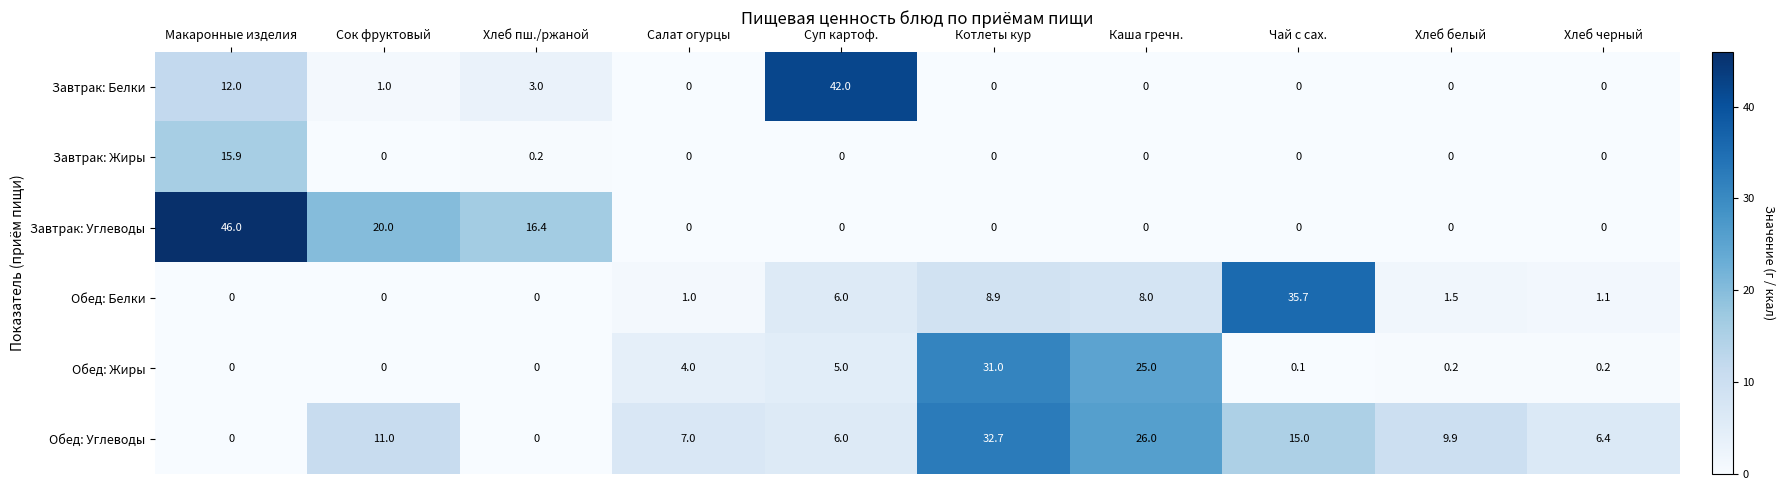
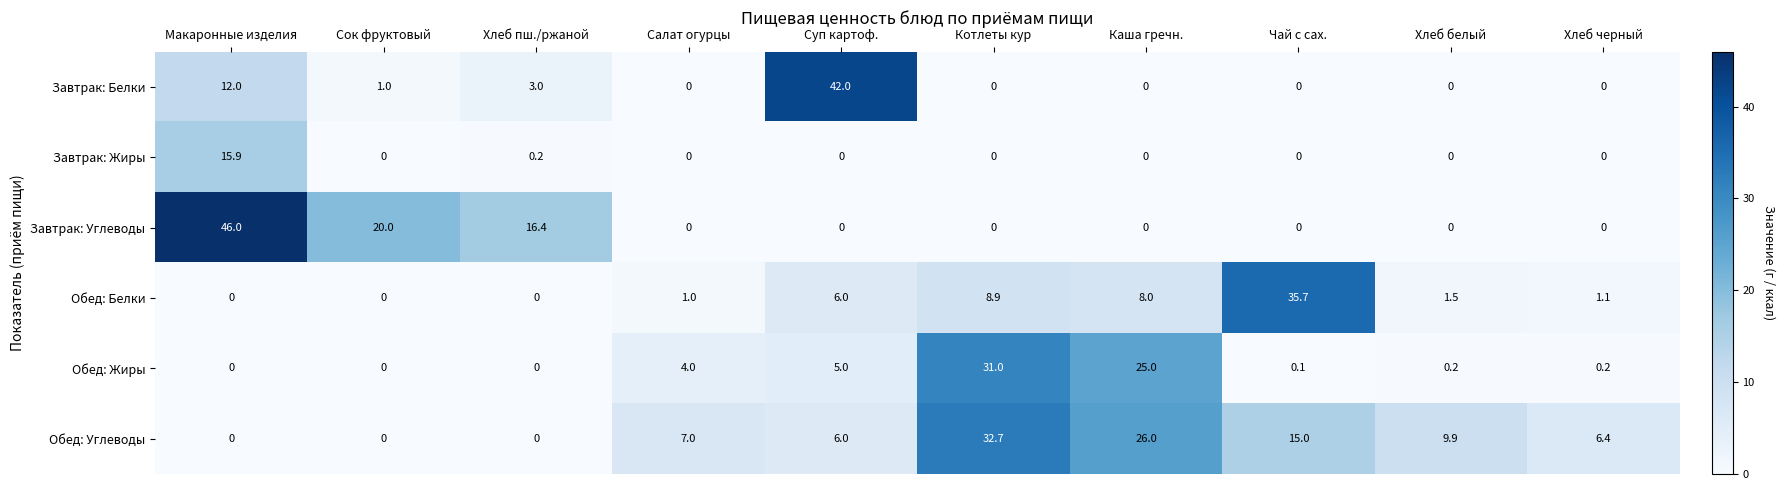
Обед: Углеводы, Сок фруктовый: 11.0 -> 0
